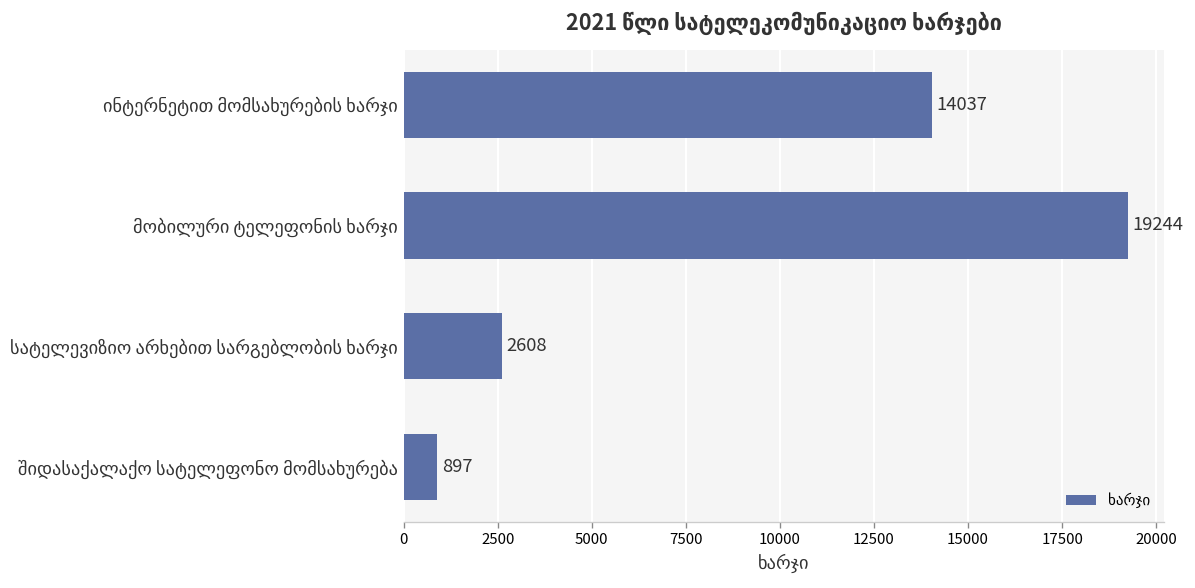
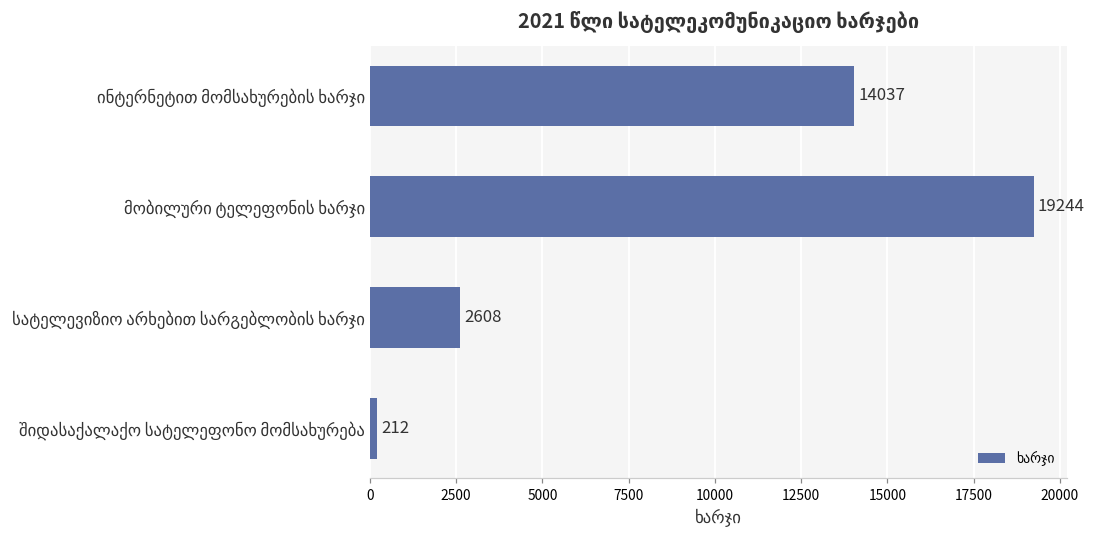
შიდასაქალაქო სატელეფონო მომსახურება: 897 -> 212
